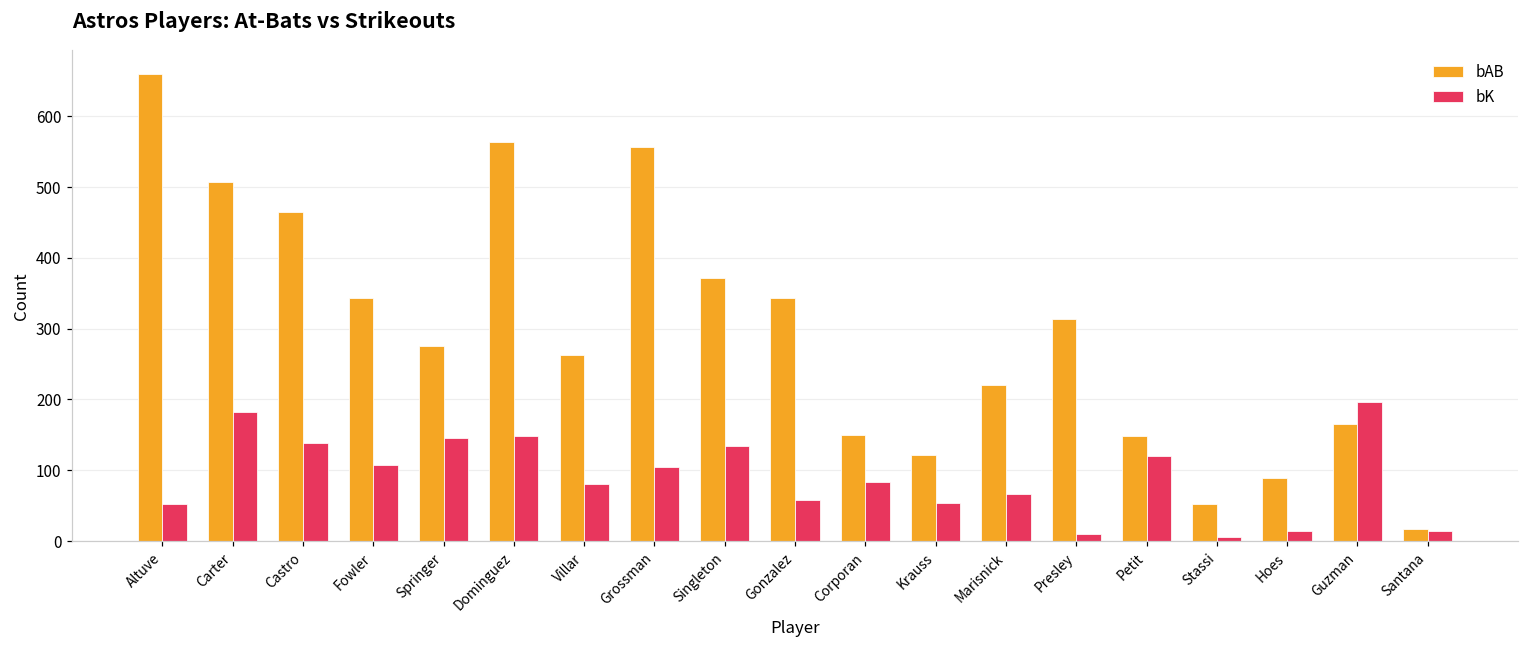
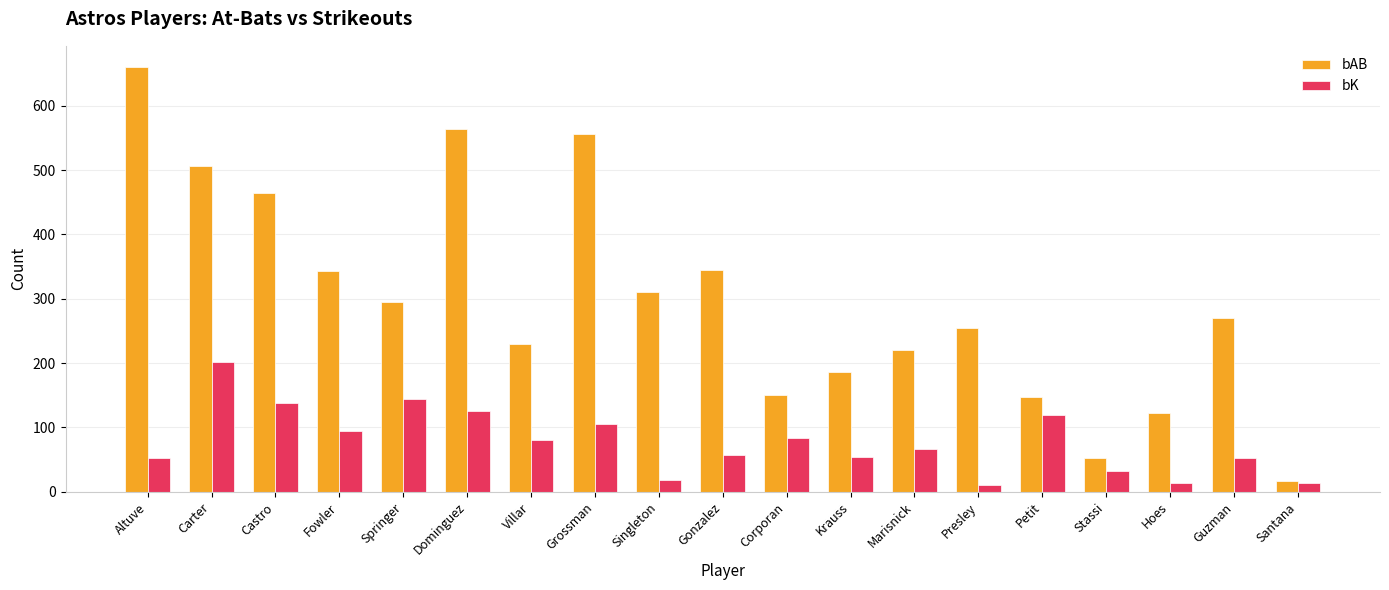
bK, Carter: 180 -> 200
bK, Fowler: 110 -> 90
bAB, Springer: 280 -> 300
bK, Dominguez: 150 -> 130
bAB, Villar: 260 -> 230
bAB, Singleton: 370 -> 310
bK, Singleton: 130 -> 20
bAB, Krauss: 120 -> 190
bAB, Presley: 310 -> 250
bK, Stassi: 10 -> 30
bAB, Hoes: 90 -> 120
bAB, Guzman: 170 -> 270
bK, Guzman: 200 -> 50
